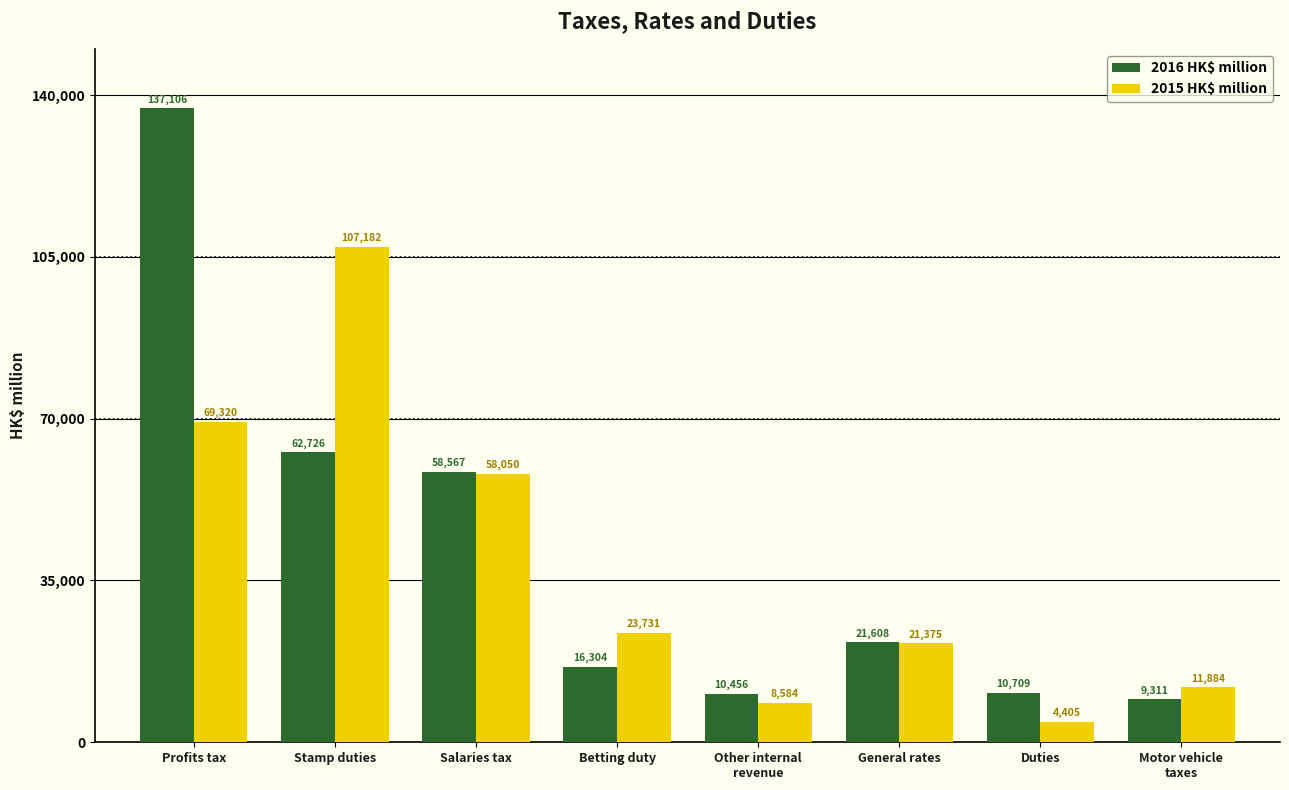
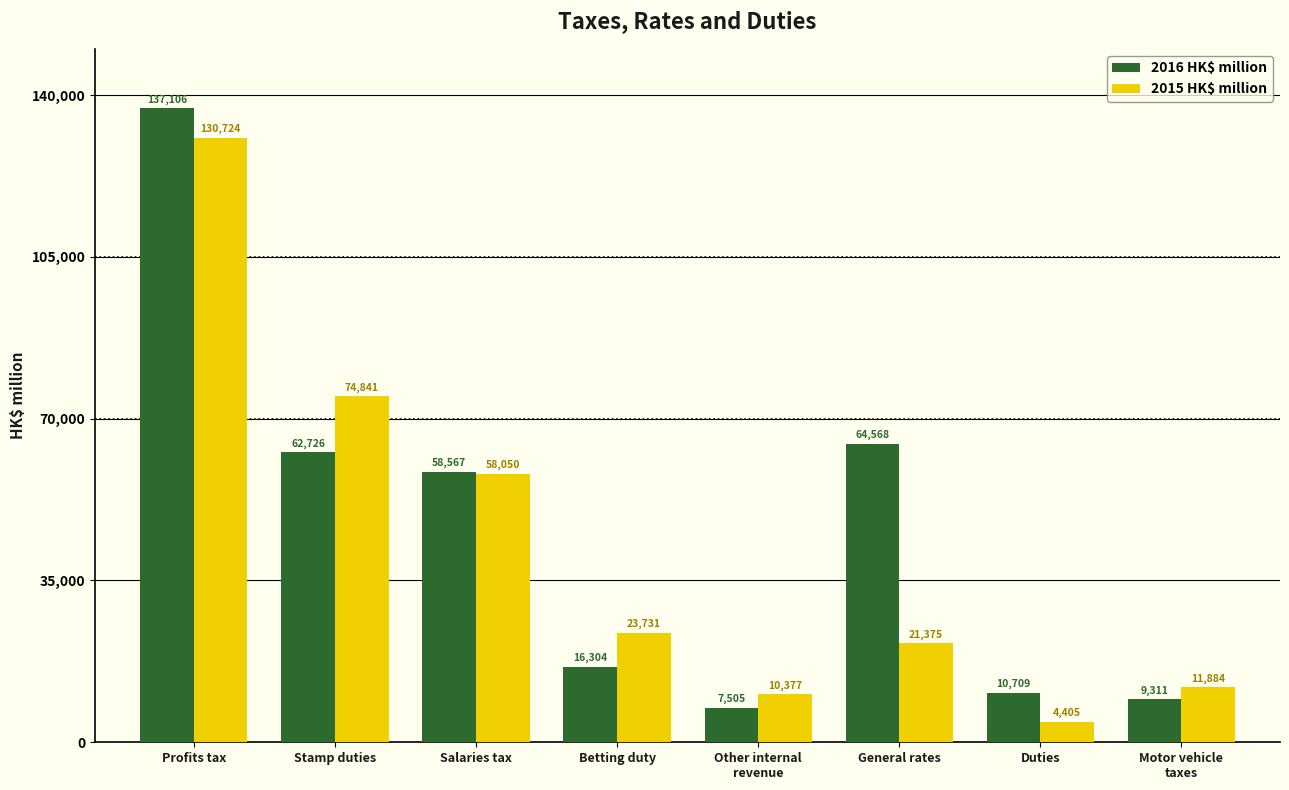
2015 HK$ million, Profits tax: 69,320 -> 130,724
2015 HK$ million, Stamp duties: 107,182 -> 74,841
2016 HK$ million, Other internal revenue: 10,456 -> 7,505
2015 HK$ million, Other internal revenue: 8,584 -> 10,377
2016 HK$ million, General rates: 21,608 -> 64,568
